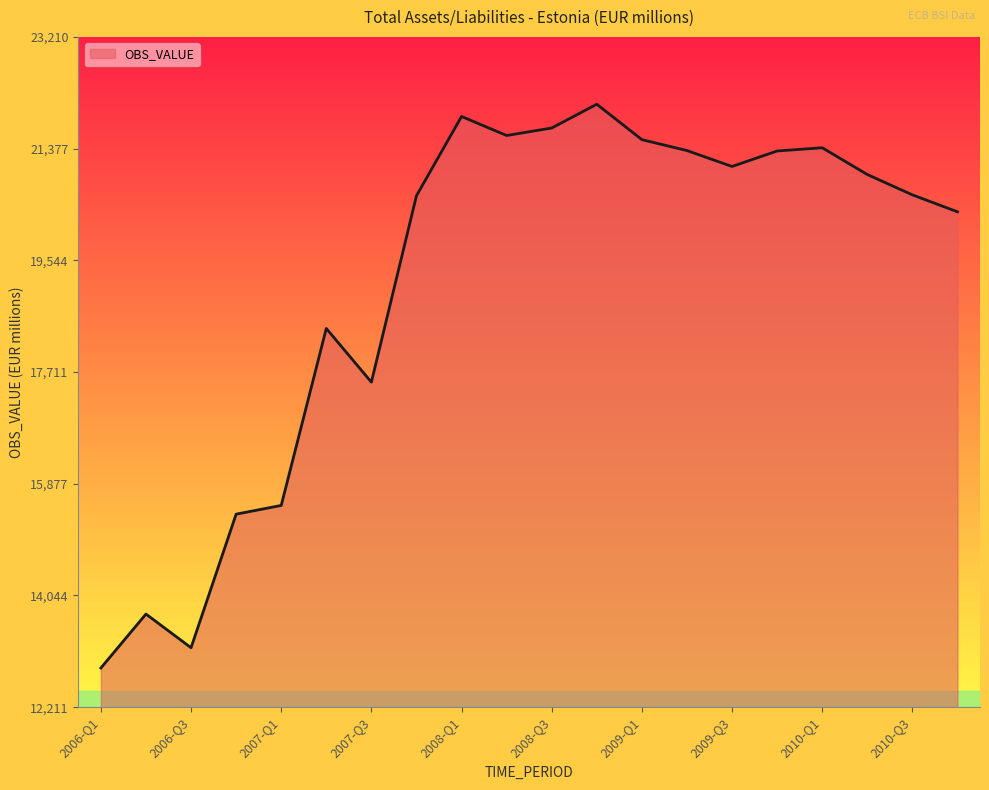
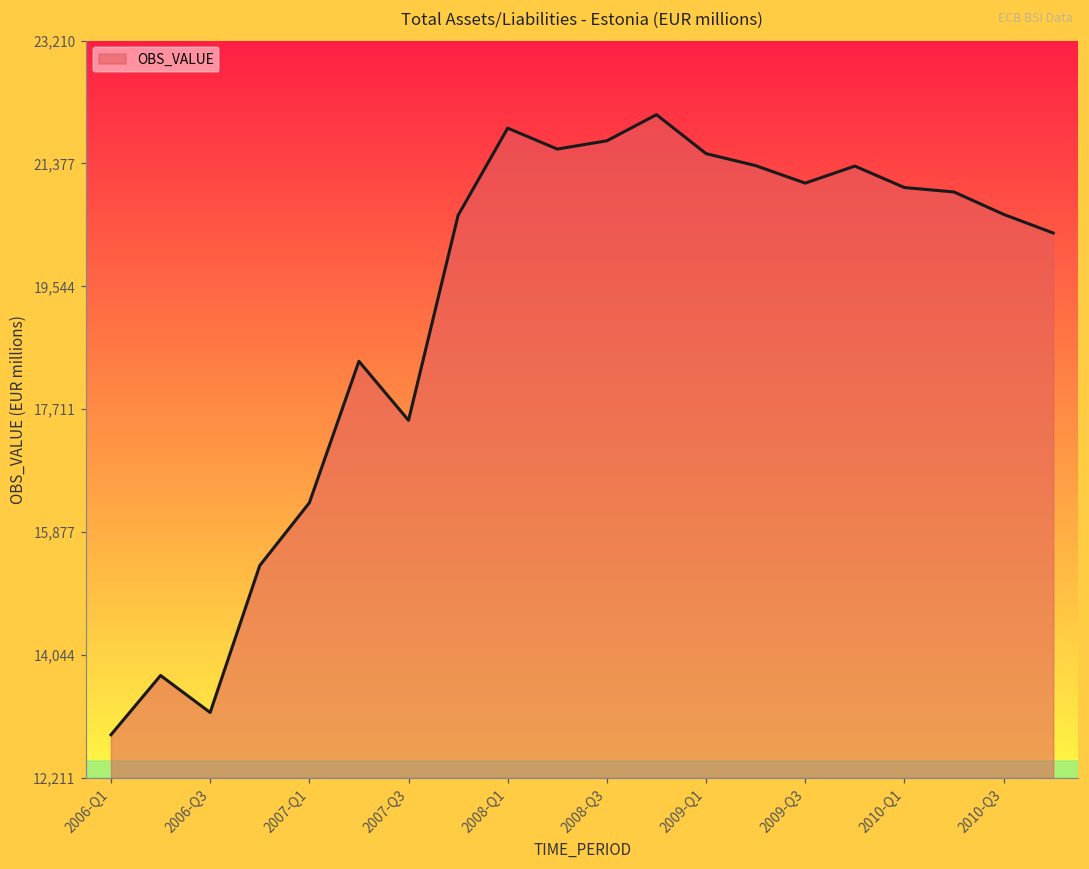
2007-Q1: 15,500 -> 16,300
2010-Q1: 21,400 -> 21,000
